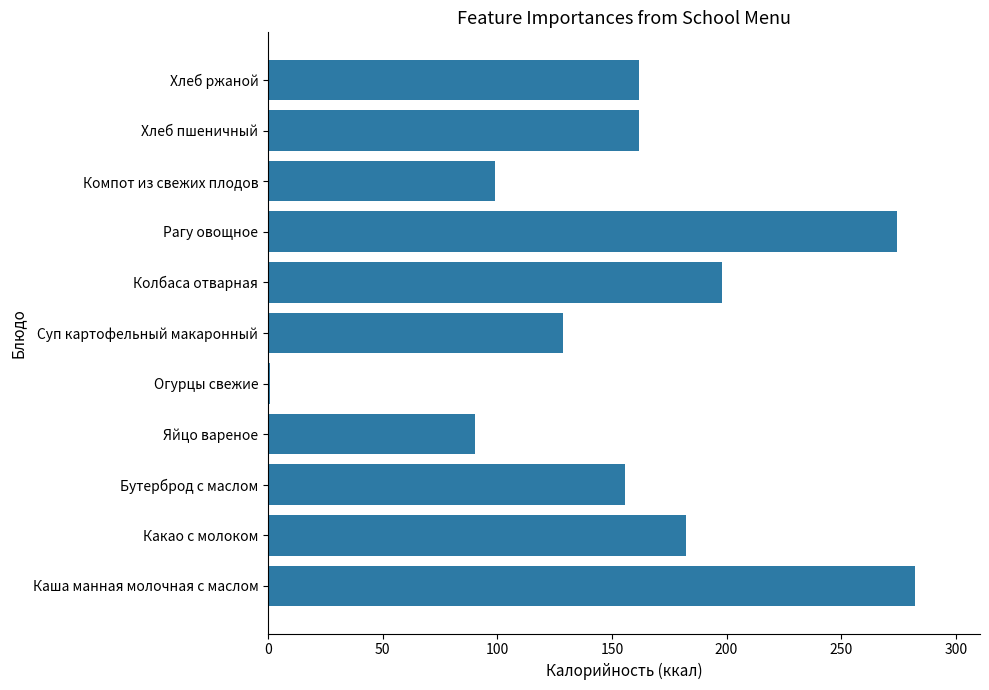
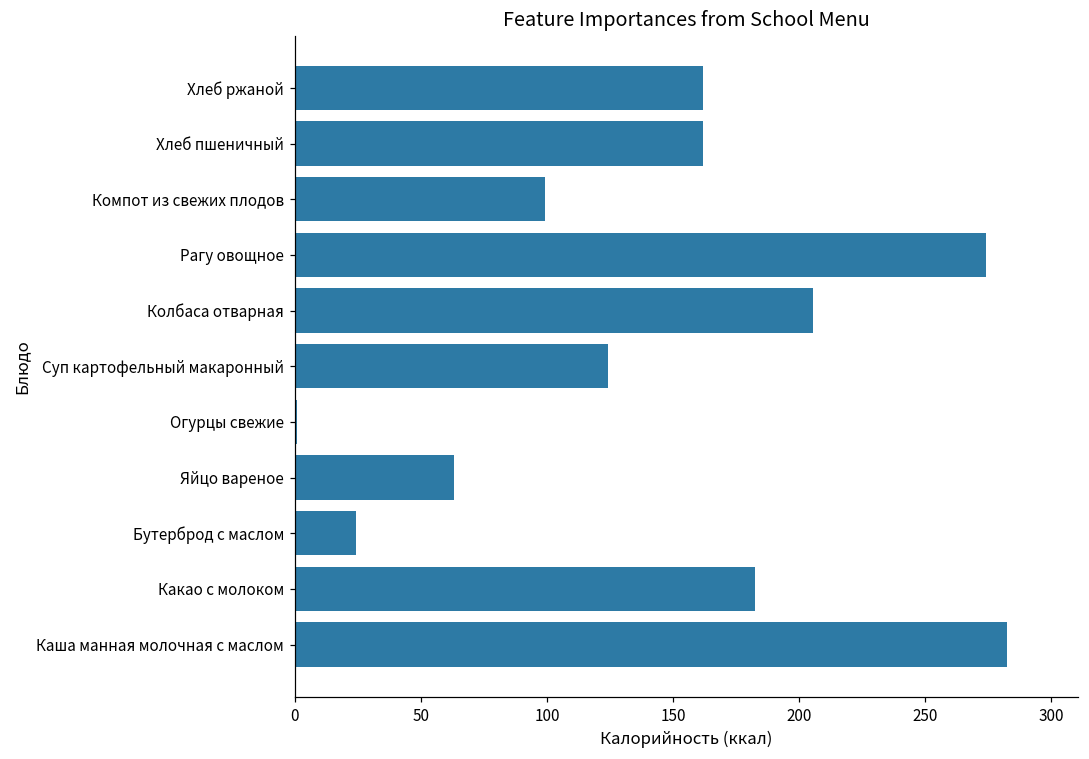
Колбаса отварная: 198 -> 205
Суп картофельный макаронный: 129 -> 124
Яйцо вареное: 90 -> 63
Бутерброд с маслом: 156 -> 24
